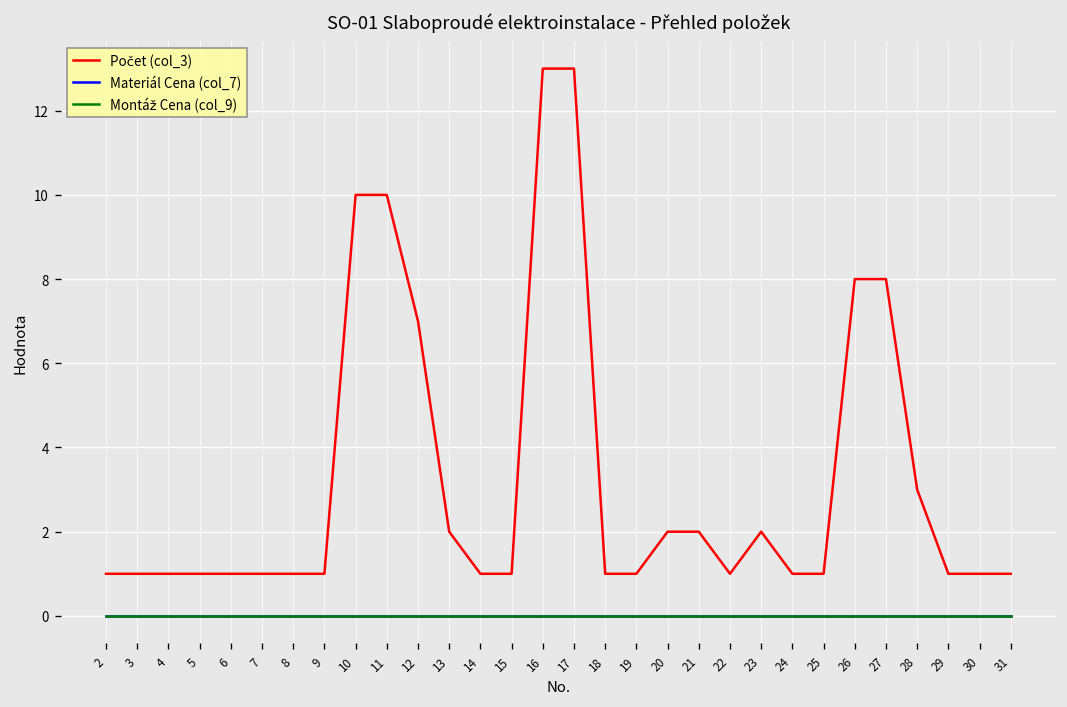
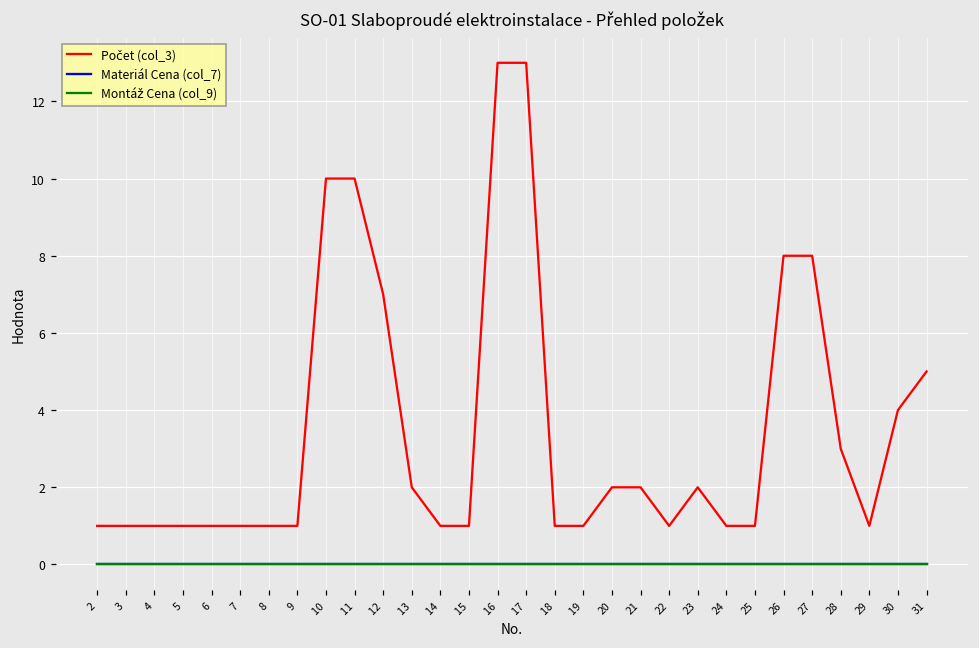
Počet (col_3), 30: 1 -> 4
Počet (col_3), 31: 1 -> 5
